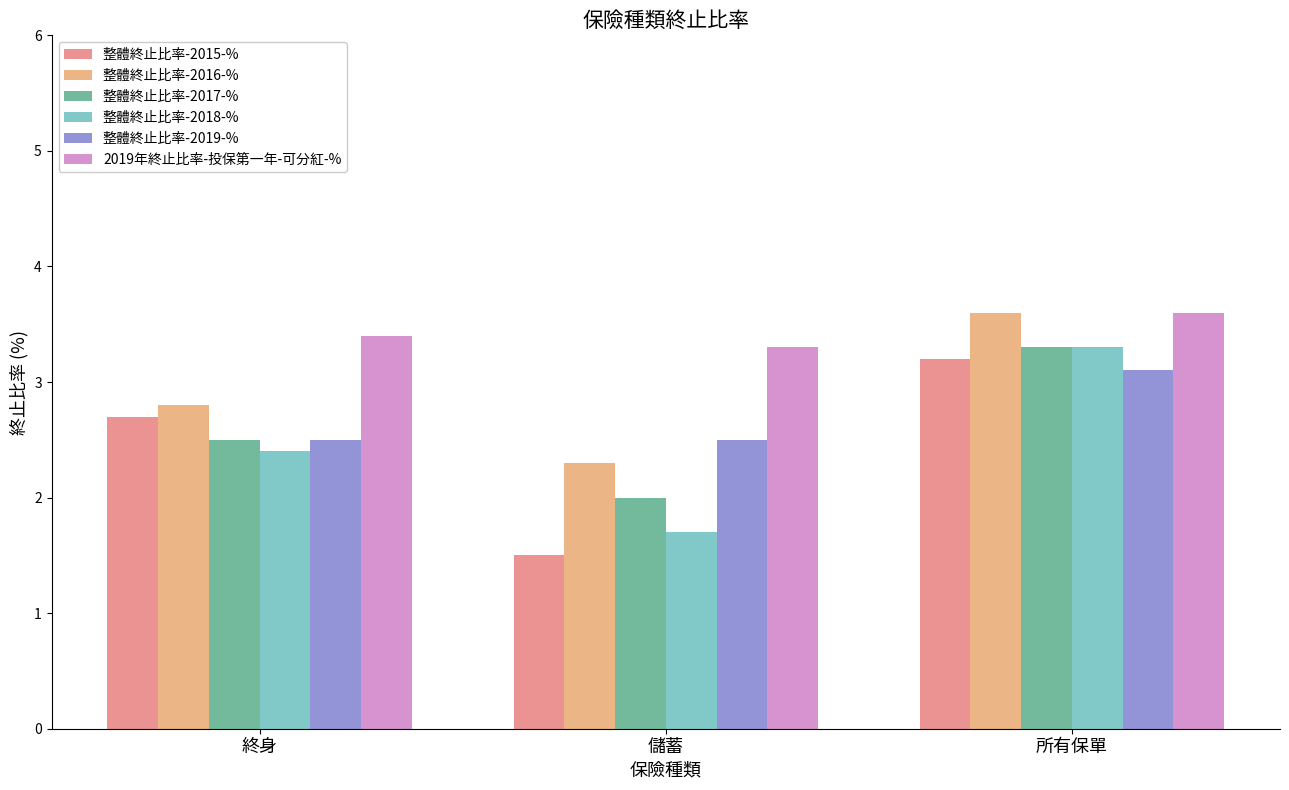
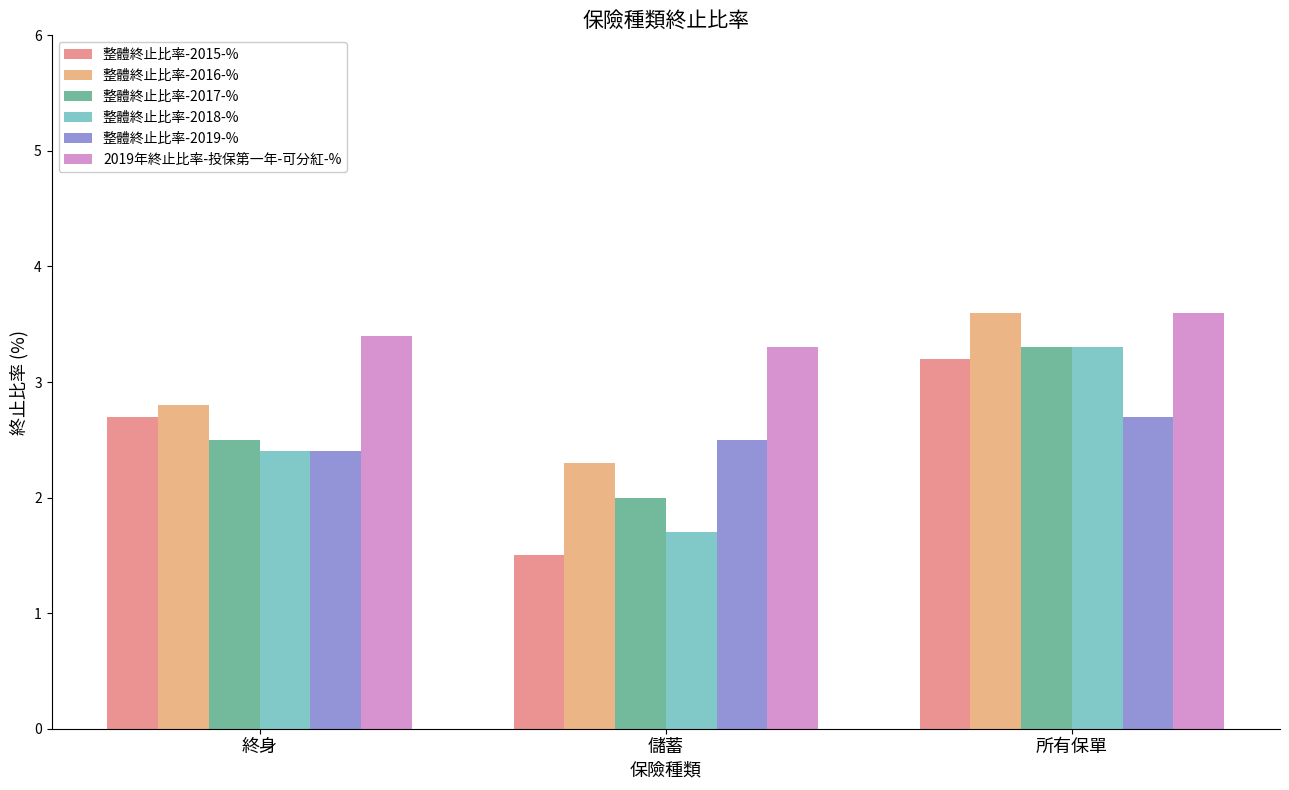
整體終止比率-2019-%, 終身: 2.5 -> 2.4
整體終止比率-2019-%, 所有保單: 3.1 -> 2.7
